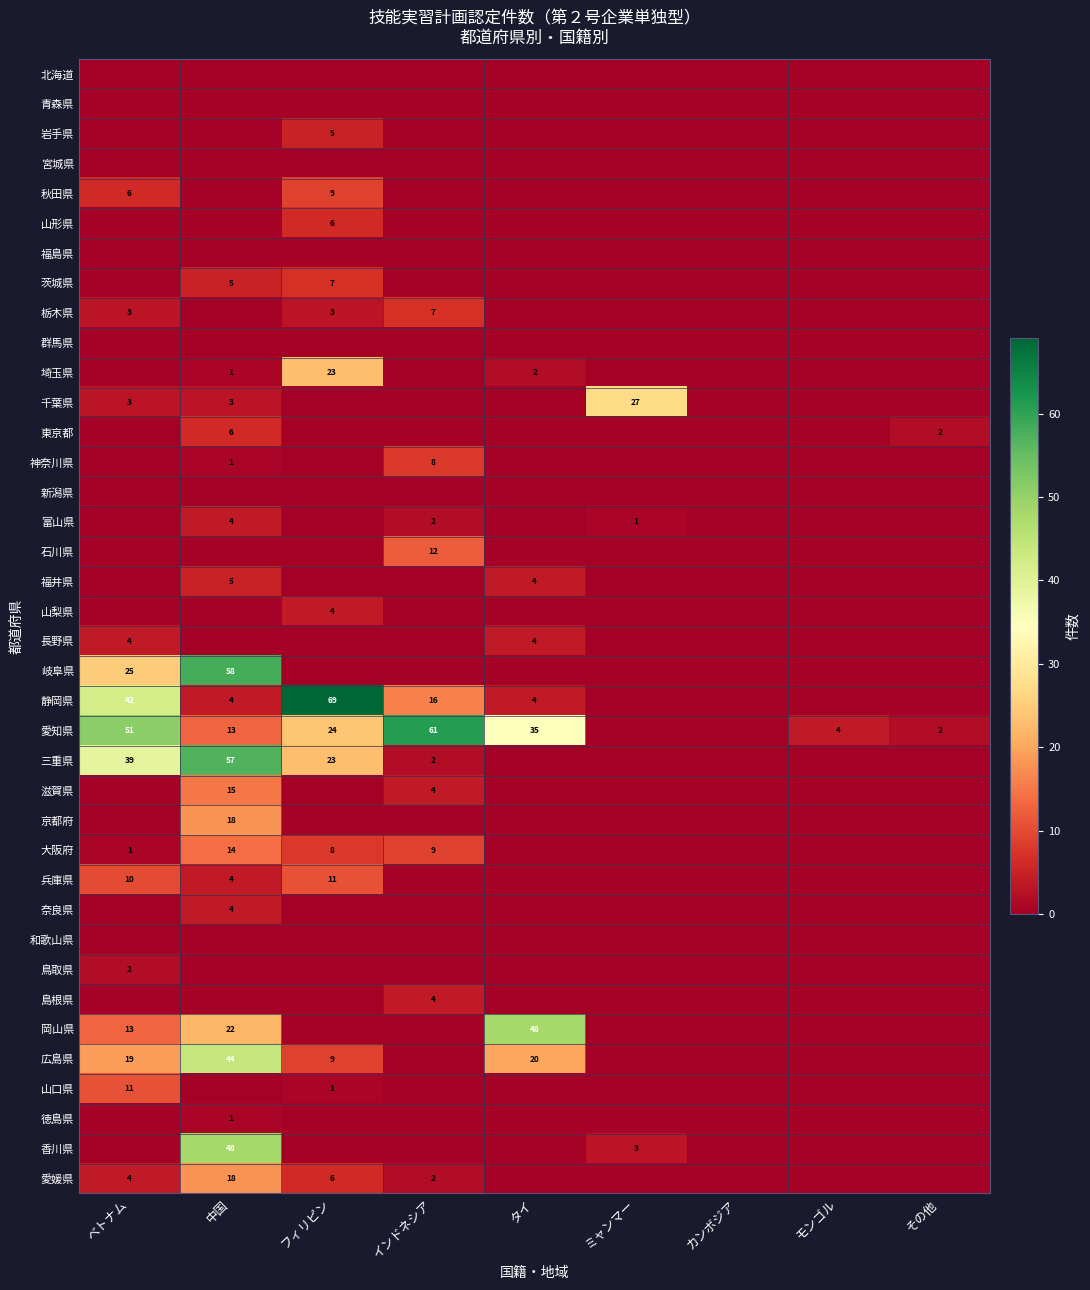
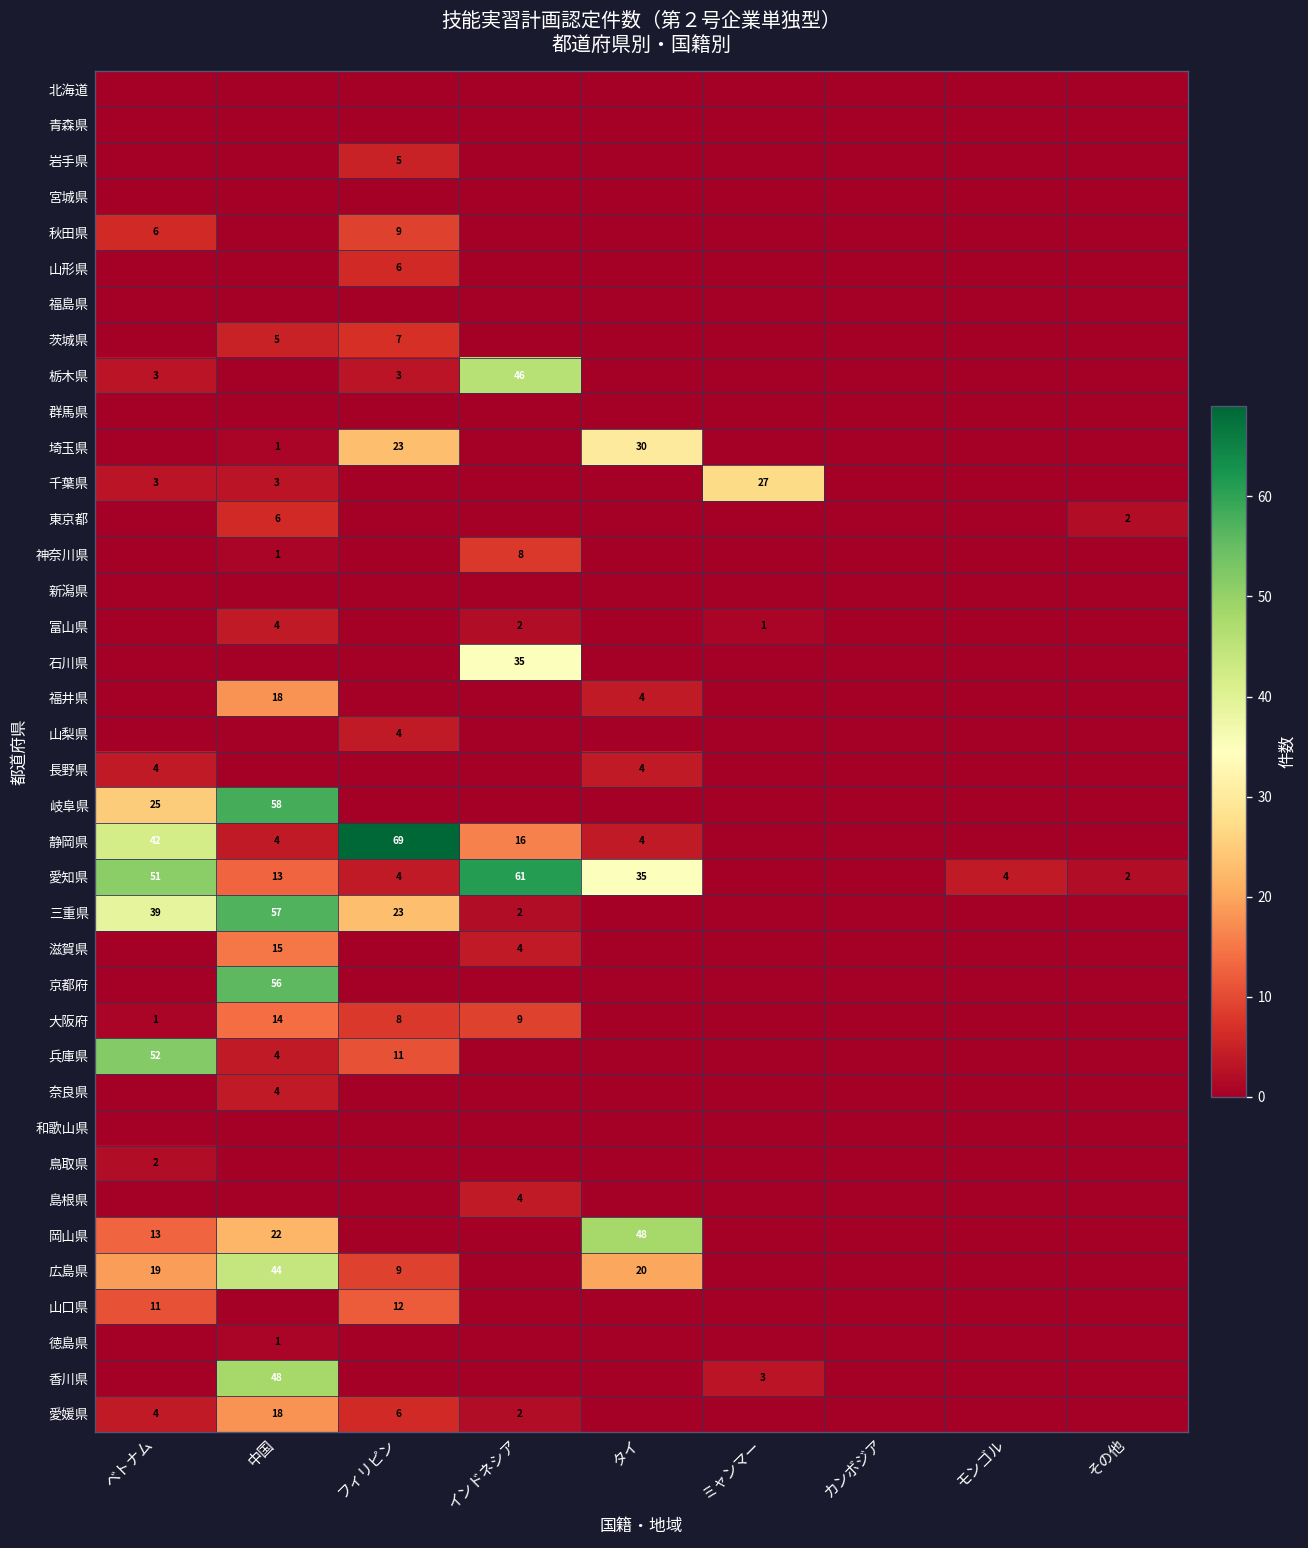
栃木県, インドネシア: 7 -> 46
埼玉県, タイ: 2 -> 30
石川県, インドネシア: 12 -> 35
福井県, 中国: 5 -> 18
愛知県, フィリピン: 24 -> 4
京都府, 中国: 18 -> 56
兵庫県, ベトナム: 10 -> 52
山口県, フィリピン: 1 -> 12
